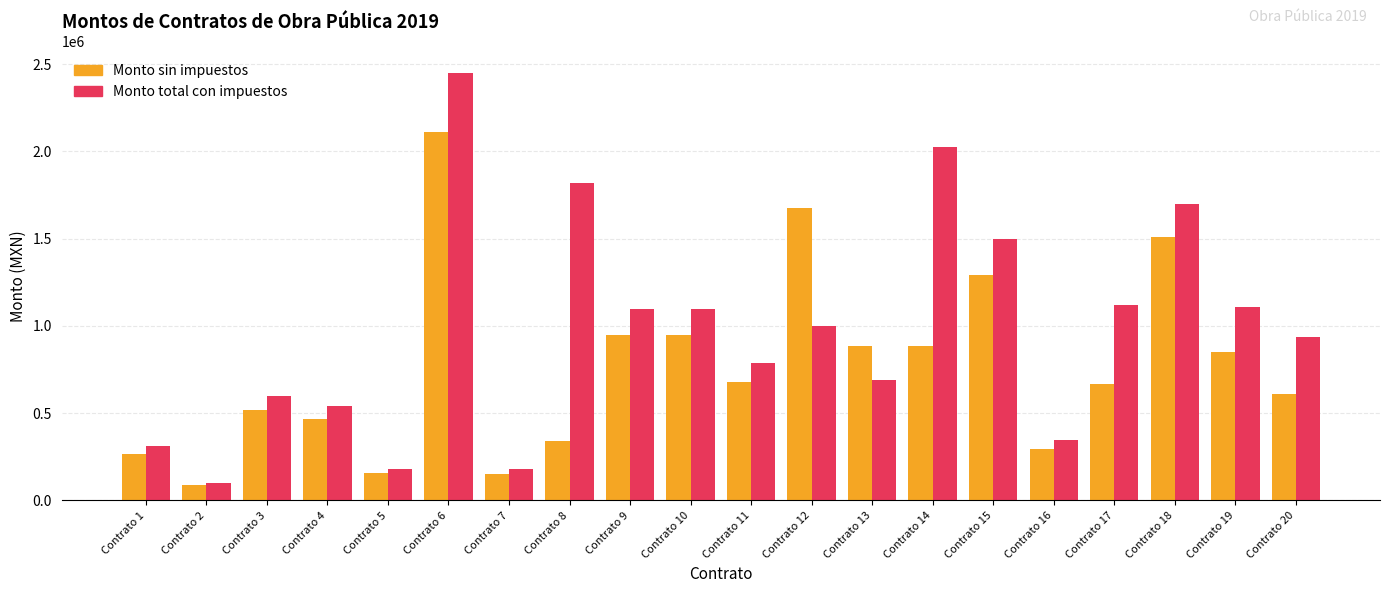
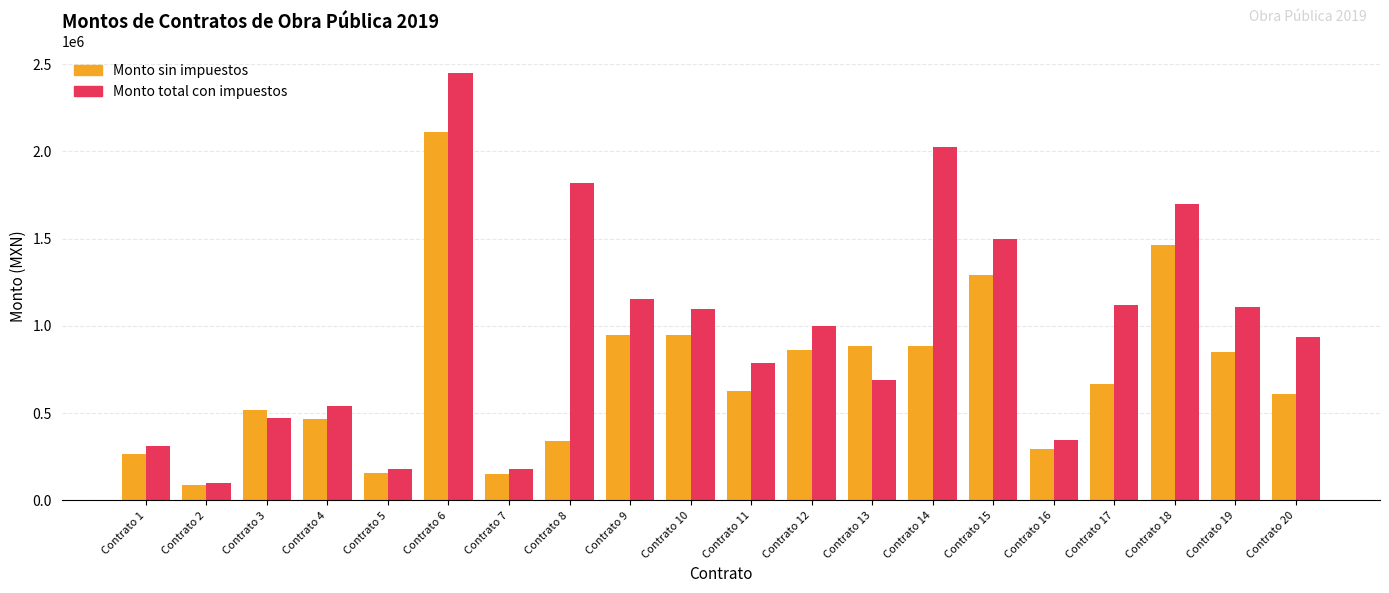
Monto total con impuestos, Contrato 3: 600000 -> 470000
Monto total con impuestos, Contrato 9: 1100000 -> 1150000
Monto sin impuestos, Contrato 11: 680000 -> 620000
Monto sin impuestos, Contrato 12: 1680000 -> 860000
Monto sin impuestos, Contrato 18: 1510000 -> 1460000
